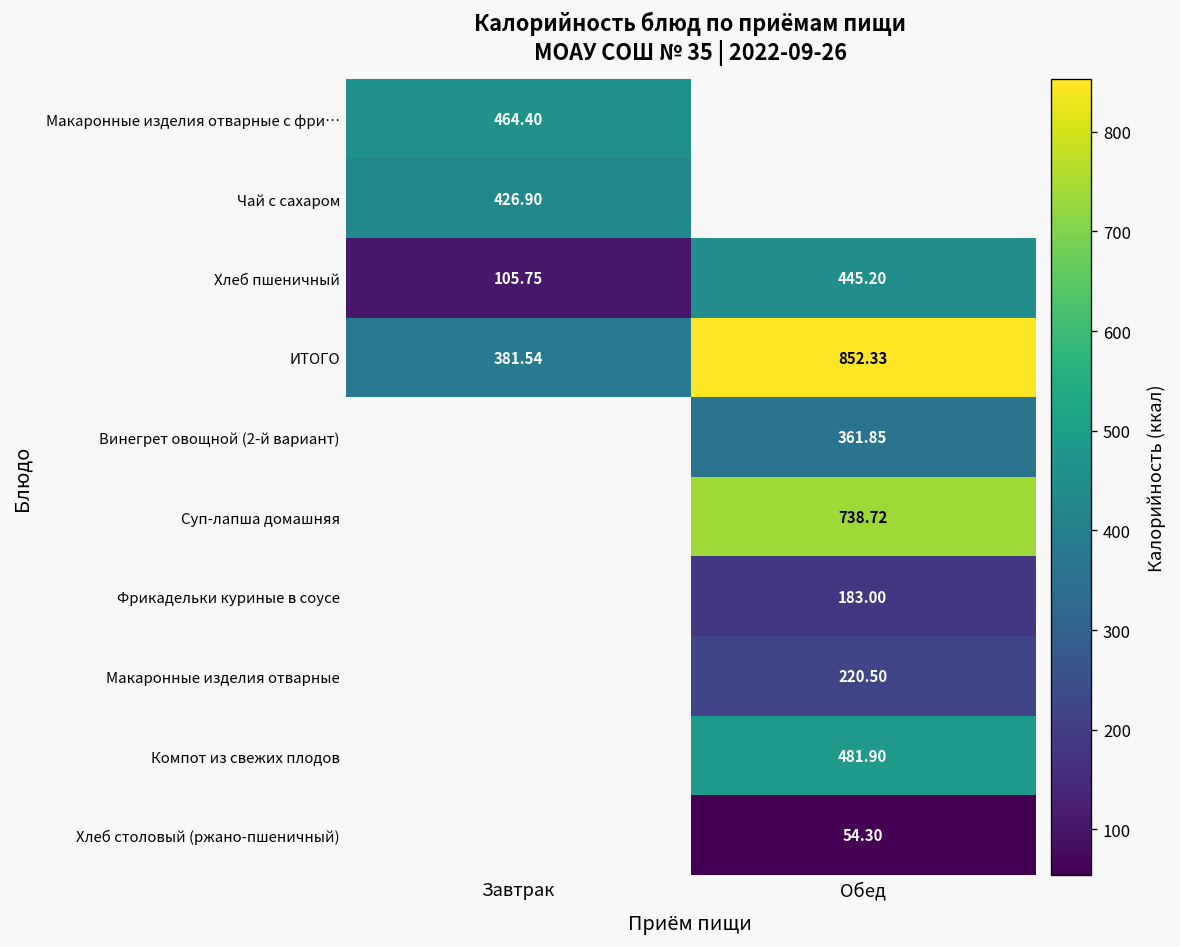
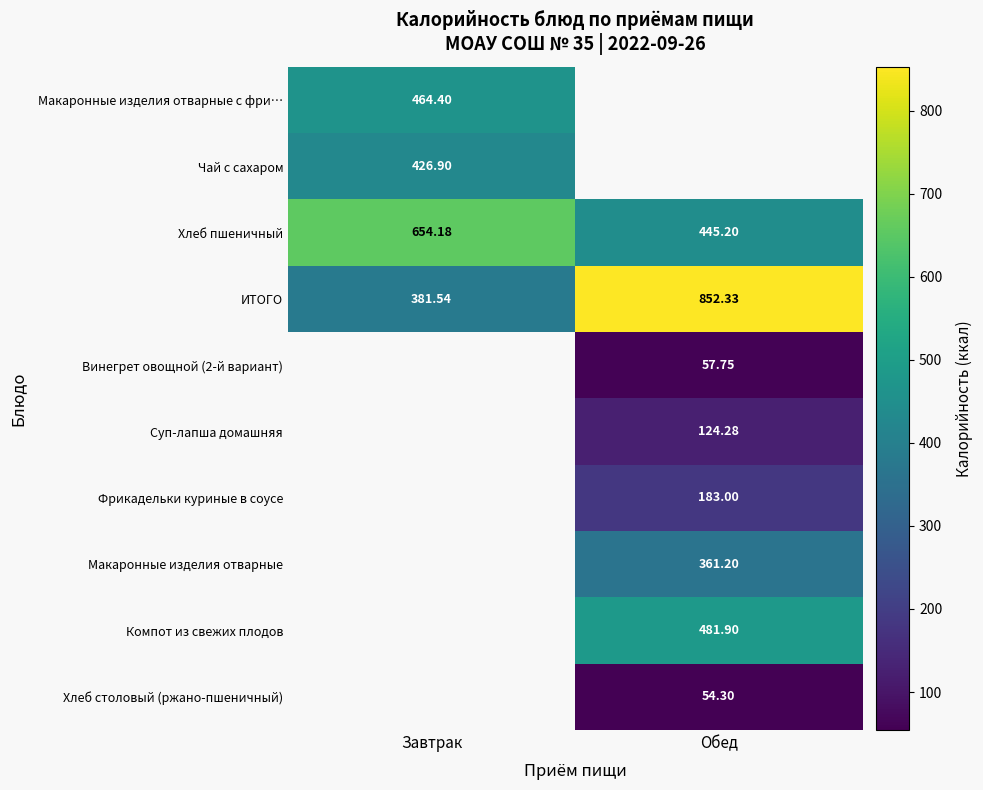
Хлеб пшеничный, Завтрак: 105.75 -> 654.18
Винегрет овощной (2-й вариант), Обед: 361.85 -> 57.75
Суп-лапша домашняя, Обед: 738.72 -> 124.28
Макаронные изделия отварные, Обед: 220.50 -> 361.20
